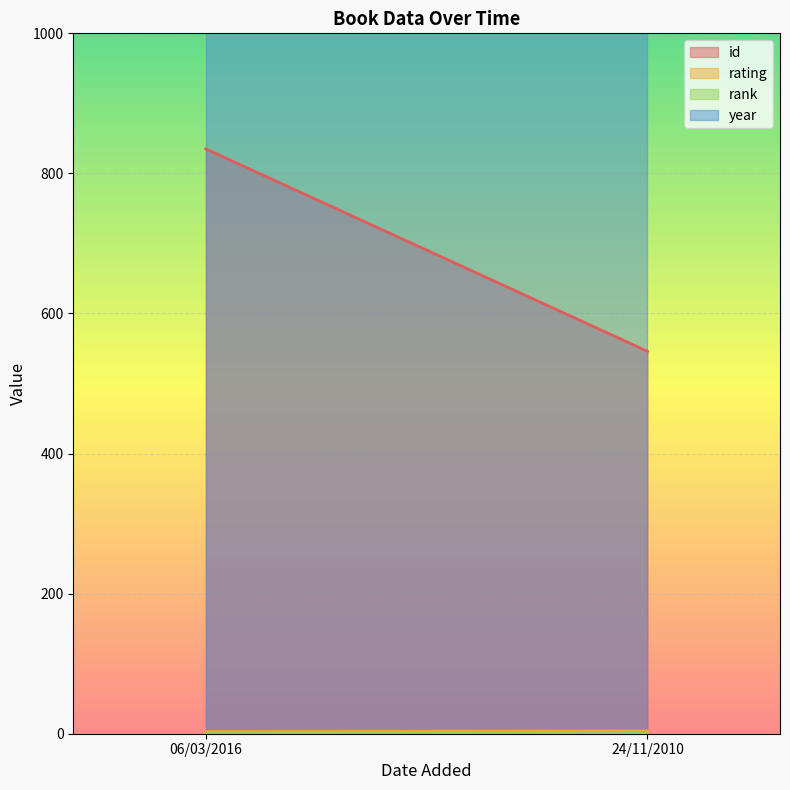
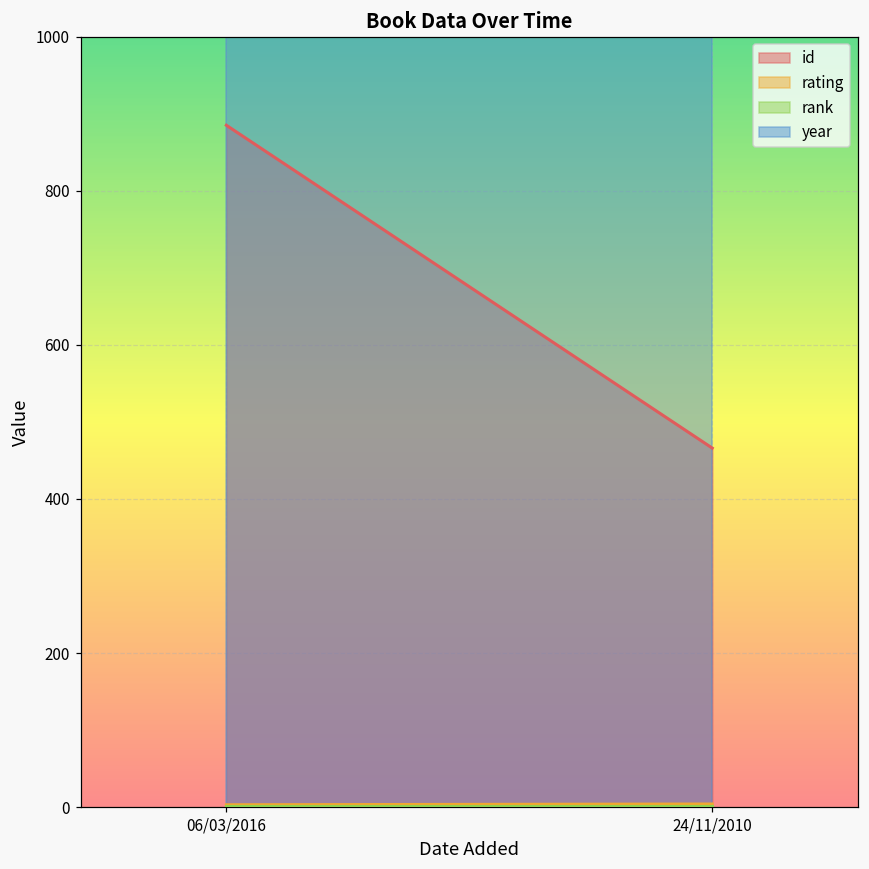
id, 06/03/2016: 840 -> 890
id, 24/11/2010: 550 -> 470
